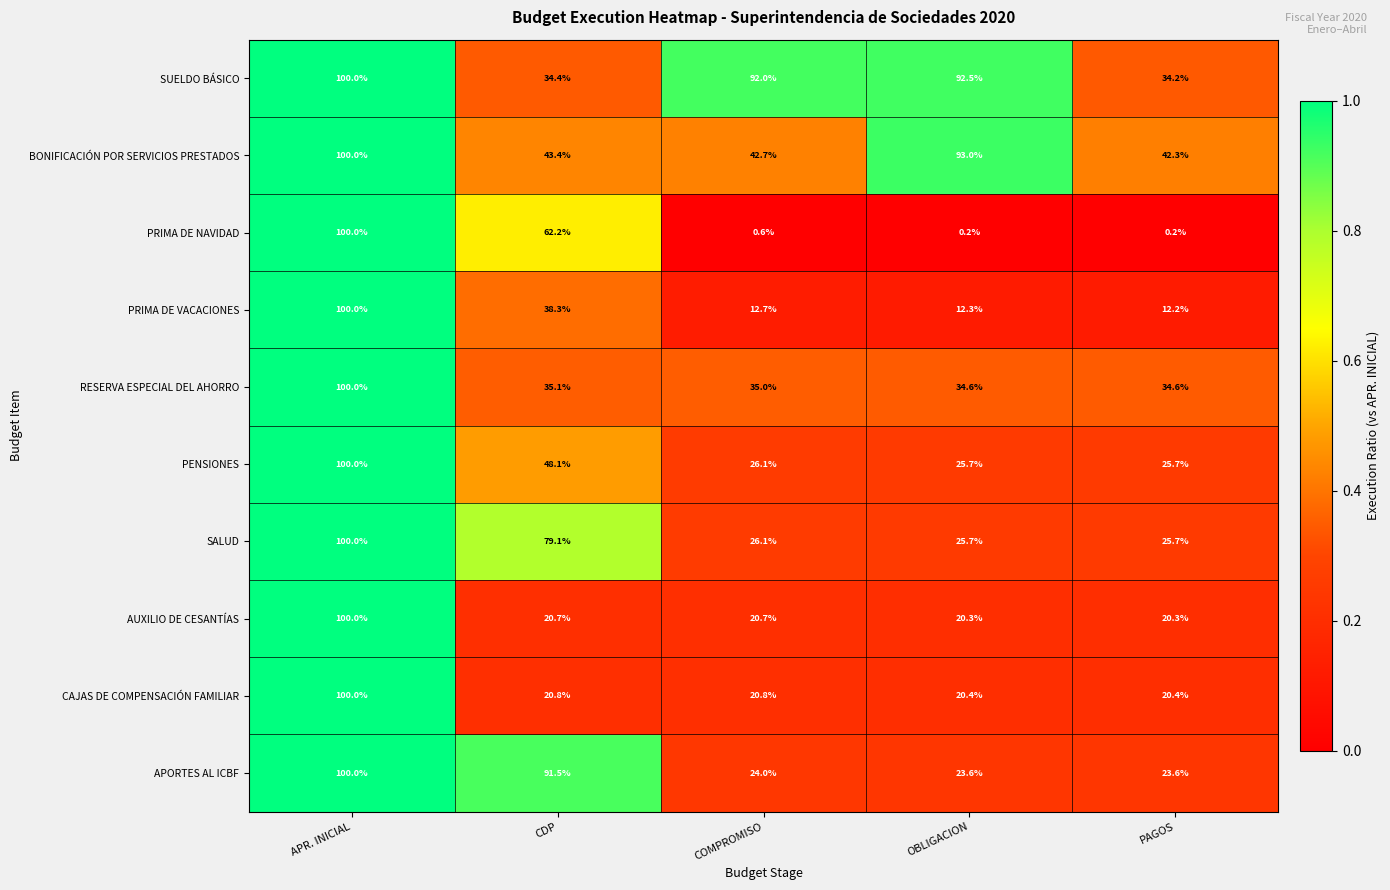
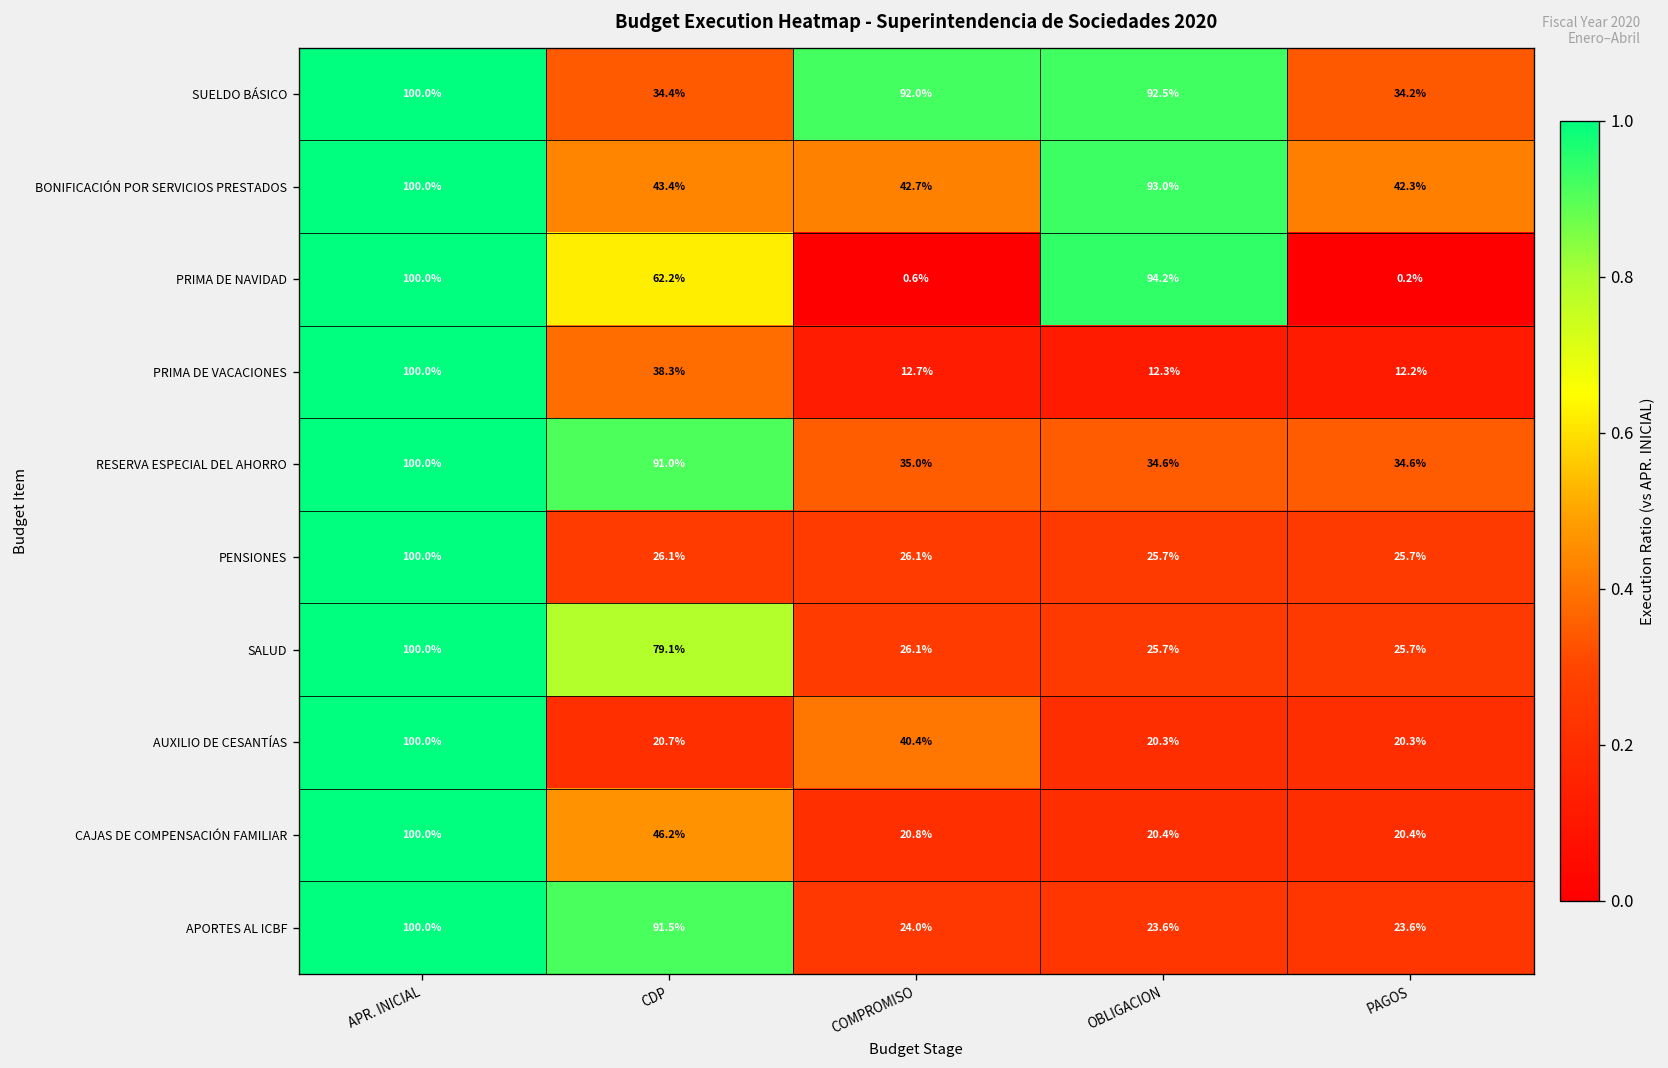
PRIMA DE NAVIDAD, OBLIGACION: 0.2% -> 94.2%
RESERVA ESPECIAL DEL AHORRO, CDP: 35.1% -> 91.0%
PENSIONES, CDP: 48.1% -> 26.1%
AUXILIO DE CESANTÍAS, COMPROMISO: 20.7% -> 40.4%
CAJAS DE COMPENSACIÓN FAMILIAR, CDP: 20.8% -> 46.2%
